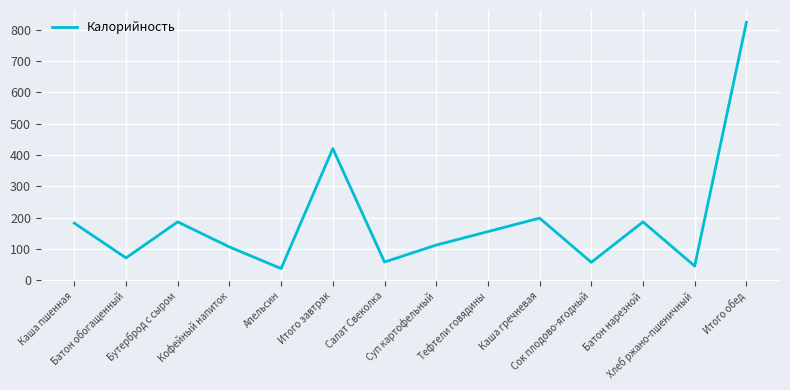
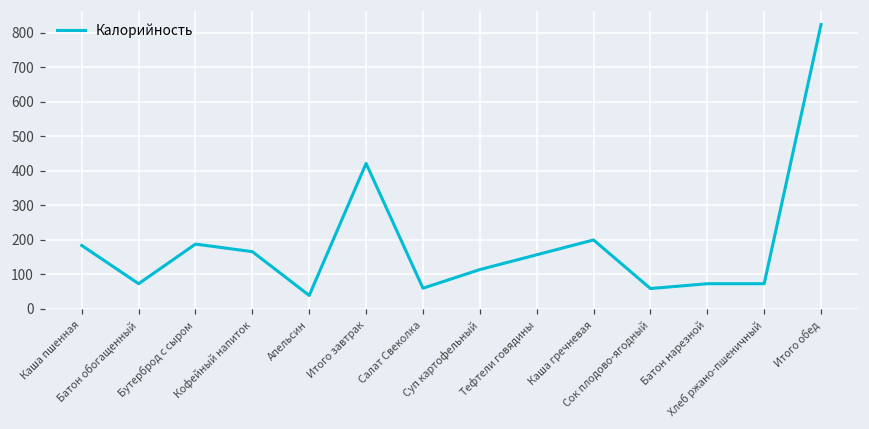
Кофейный напиток: 110 -> 170
Батон нарезной: 190 -> 70
Хлеб ржано-пшеничный: 50 -> 70
